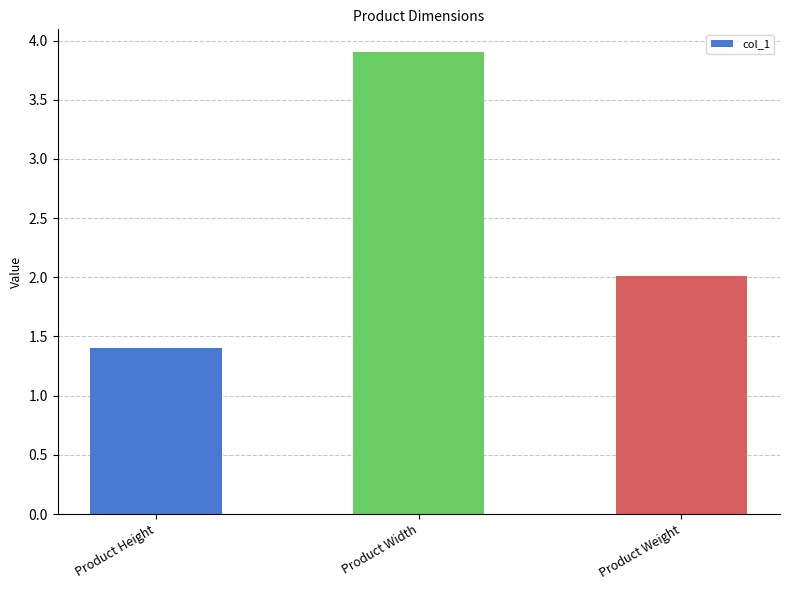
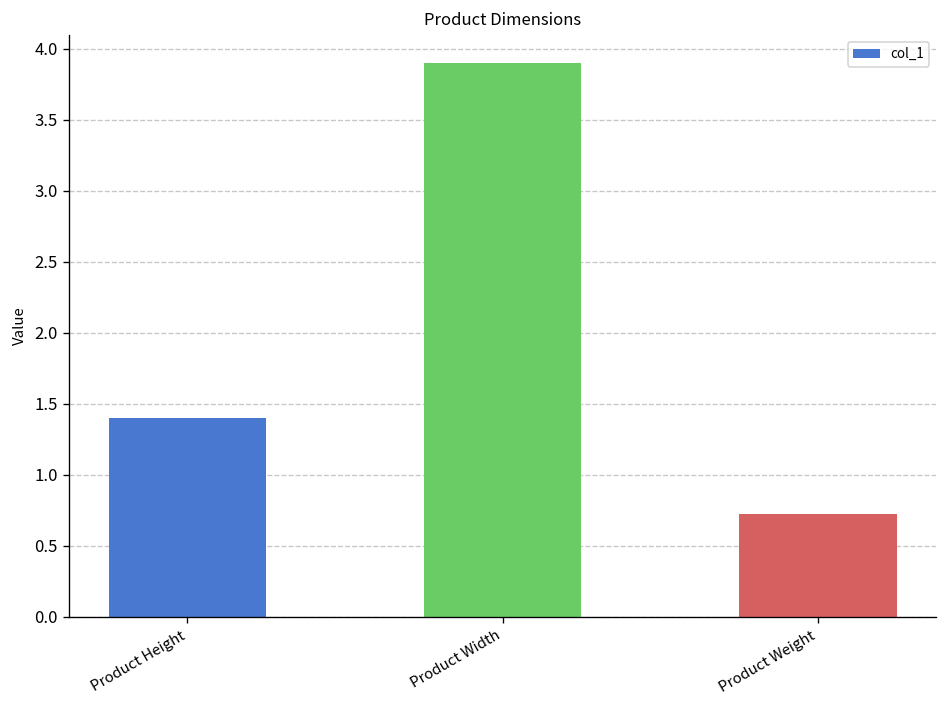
Product Weight: 2.01 -> 0.73
